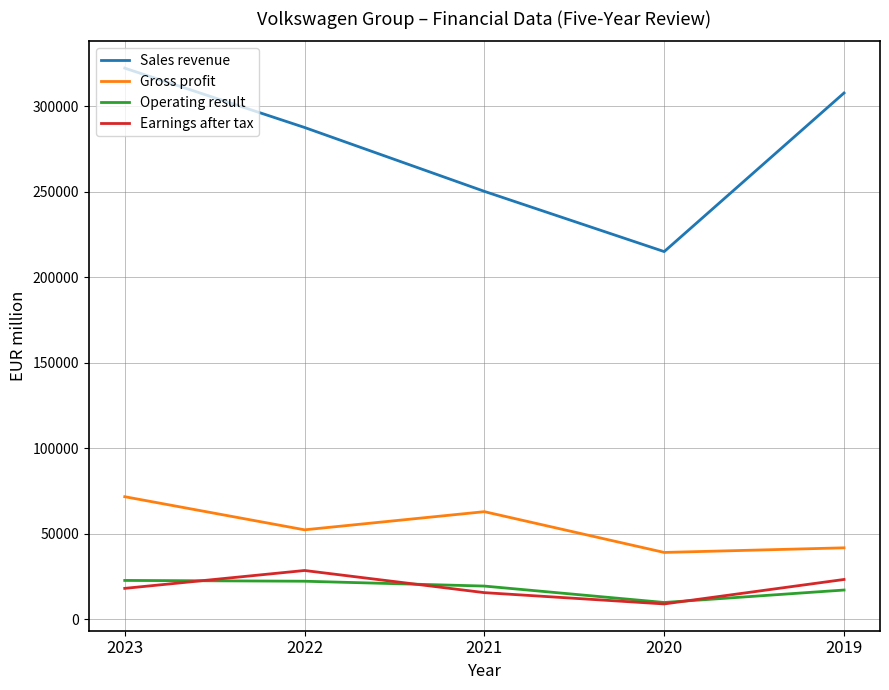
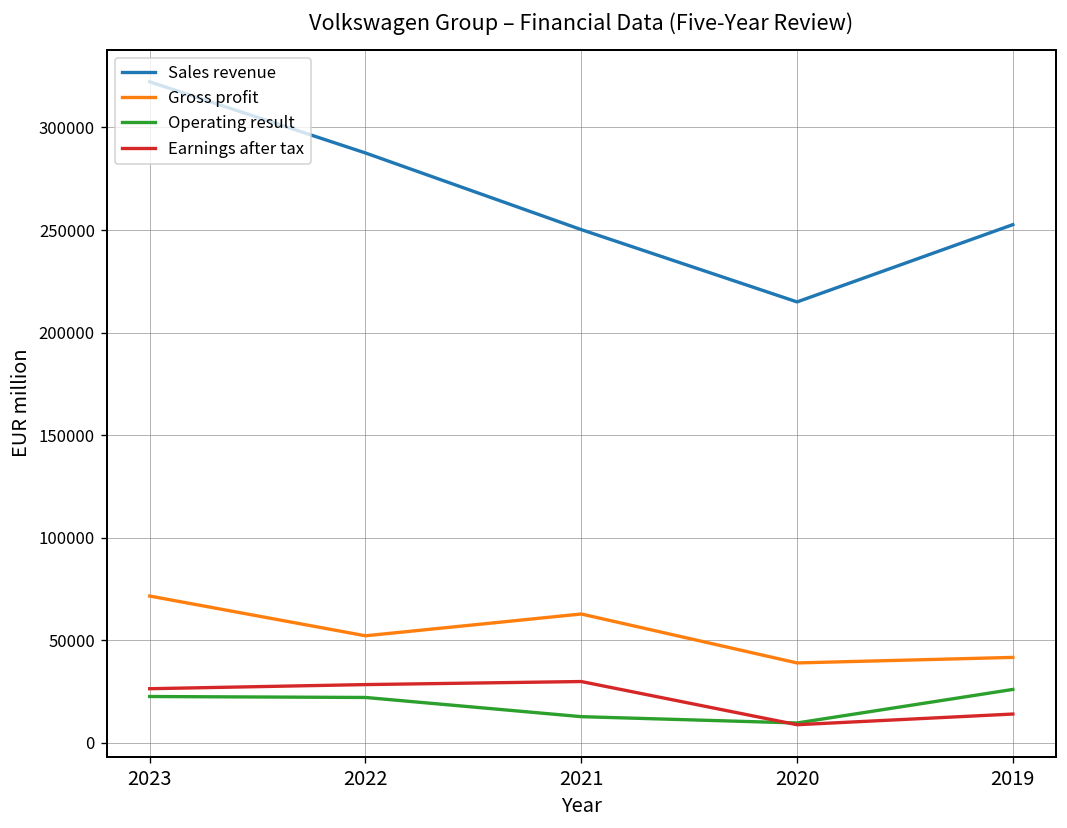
Earnings after tax, 2023: 18000 -> 26000
Operating result, 2021: 19000 -> 13000
Earnings after tax, 2021: 15000 -> 30000
Sales revenue, 2019: 308000 -> 253000
Operating result, 2019: 17000 -> 26000
Earnings after tax, 2019: 23000 -> 14000
